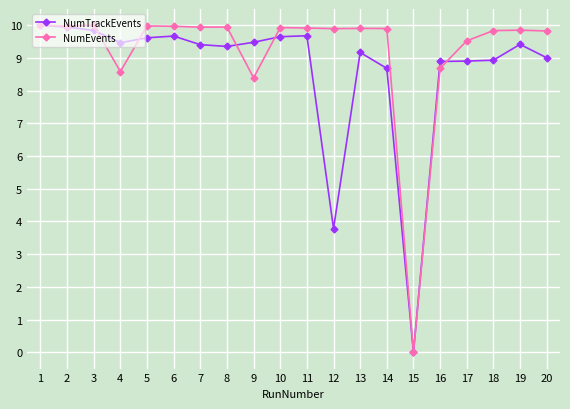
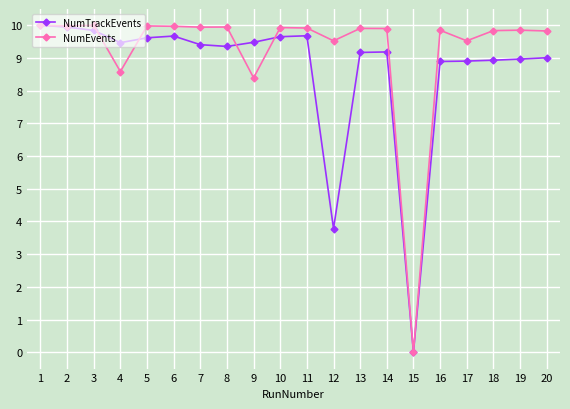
NumEvents, 12: 9.9 -> 9.5
NumTrackEvents, 14: 8.7 -> 9.2
NumEvents, 16: 8.7 -> 9.8
NumTrackEvents, 19: 9.4 -> 9.0
